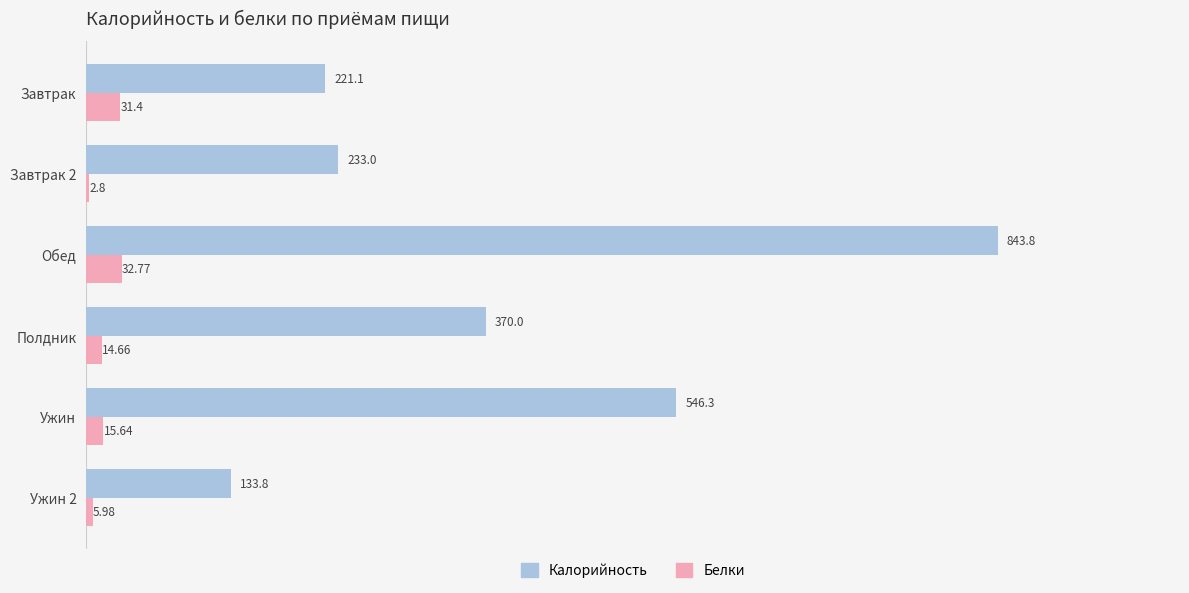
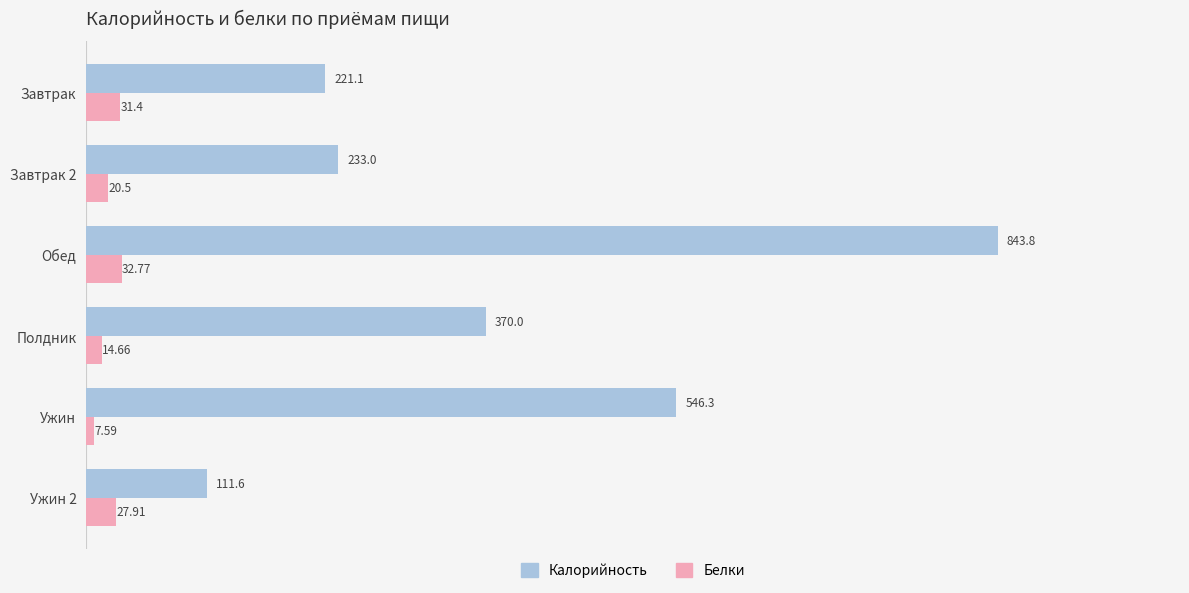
Белки, Завтрак 2: 2.8 -> 20.5
Белки, Ужин: 15.64 -> 7.59
Калорийность, Ужин 2: 133.8 -> 111.6
Белки, Ужин 2: 5.98 -> 27.91
